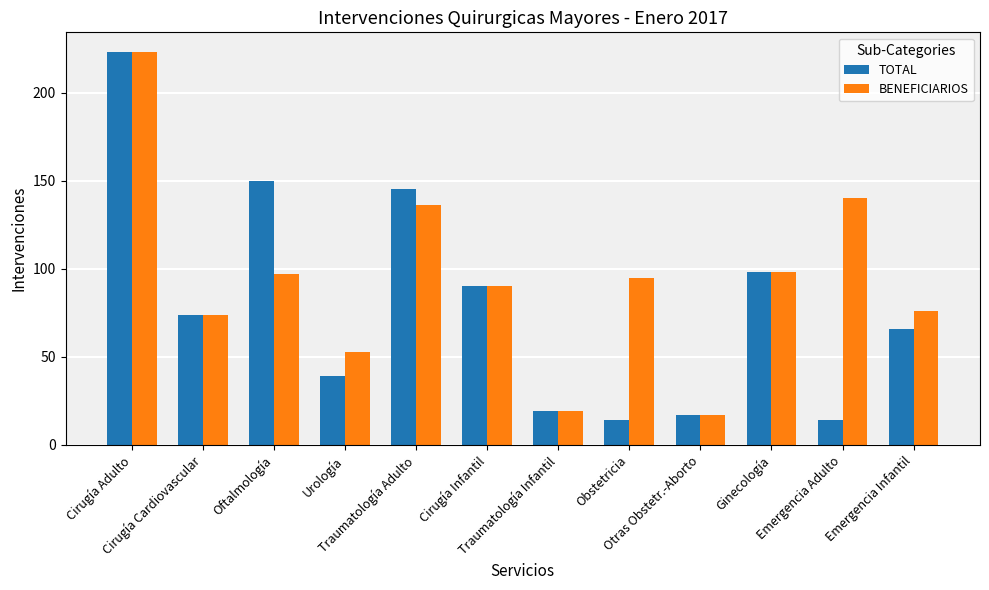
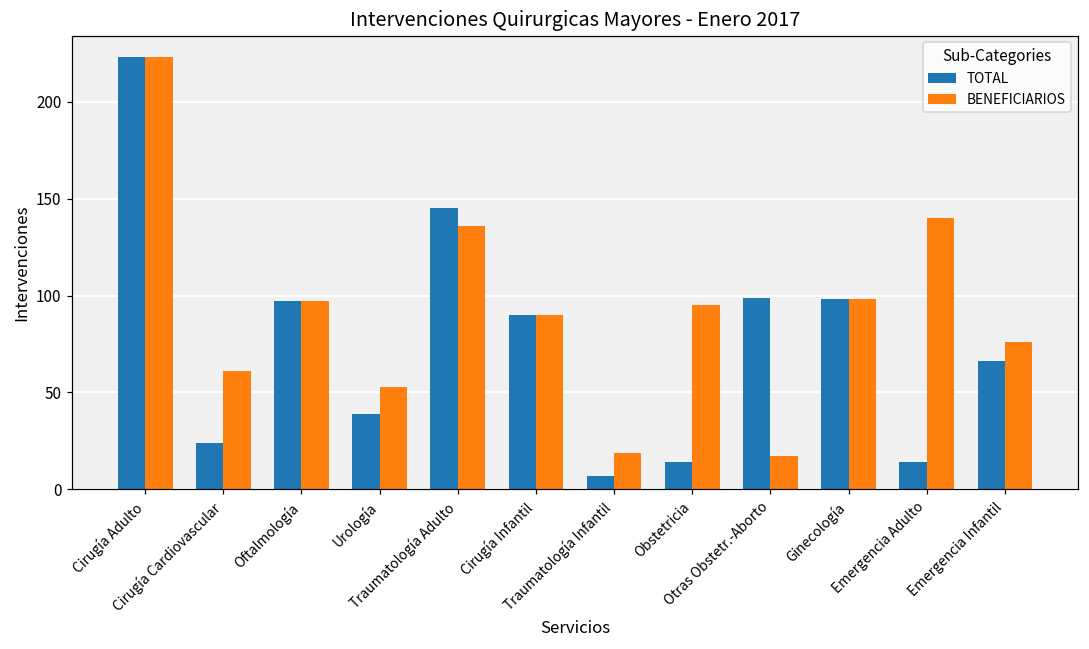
TOTAL, Cirugía Cardiovascular: 74 -> 24
BENEFICIARIOS, Cirugía Cardiovascular: 74 -> 61
TOTAL, Oftalmología: 150 -> 97
TOTAL, Traumatología Infantil: 19 -> 7
TOTAL, Otras Obstetr.-Aborto: 17 -> 99
